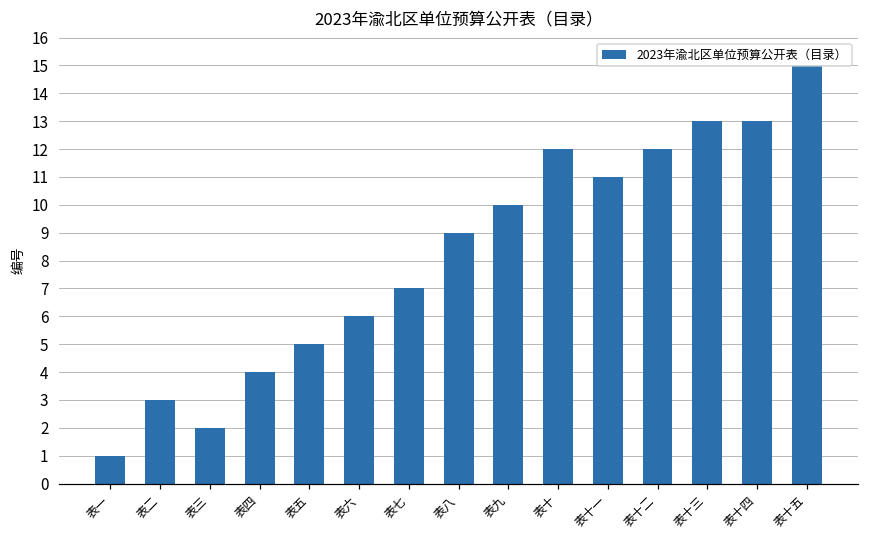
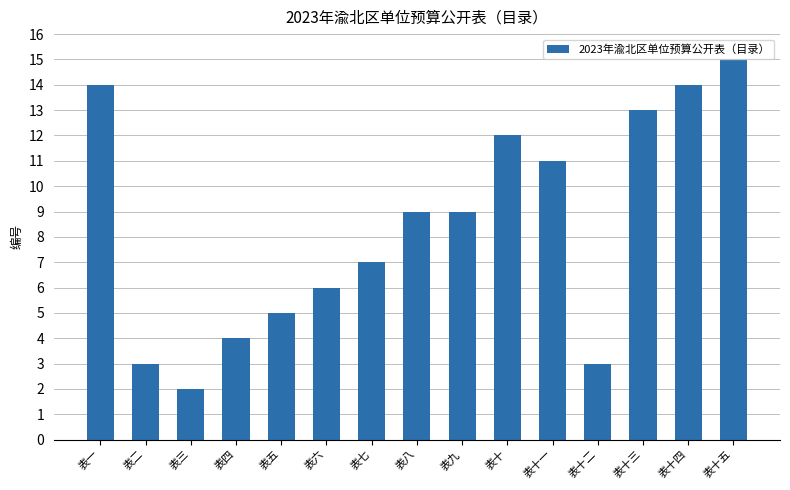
表一: 1 -> 14
表九: 10 -> 9
表十二: 12 -> 3
表十四: 13 -> 14
